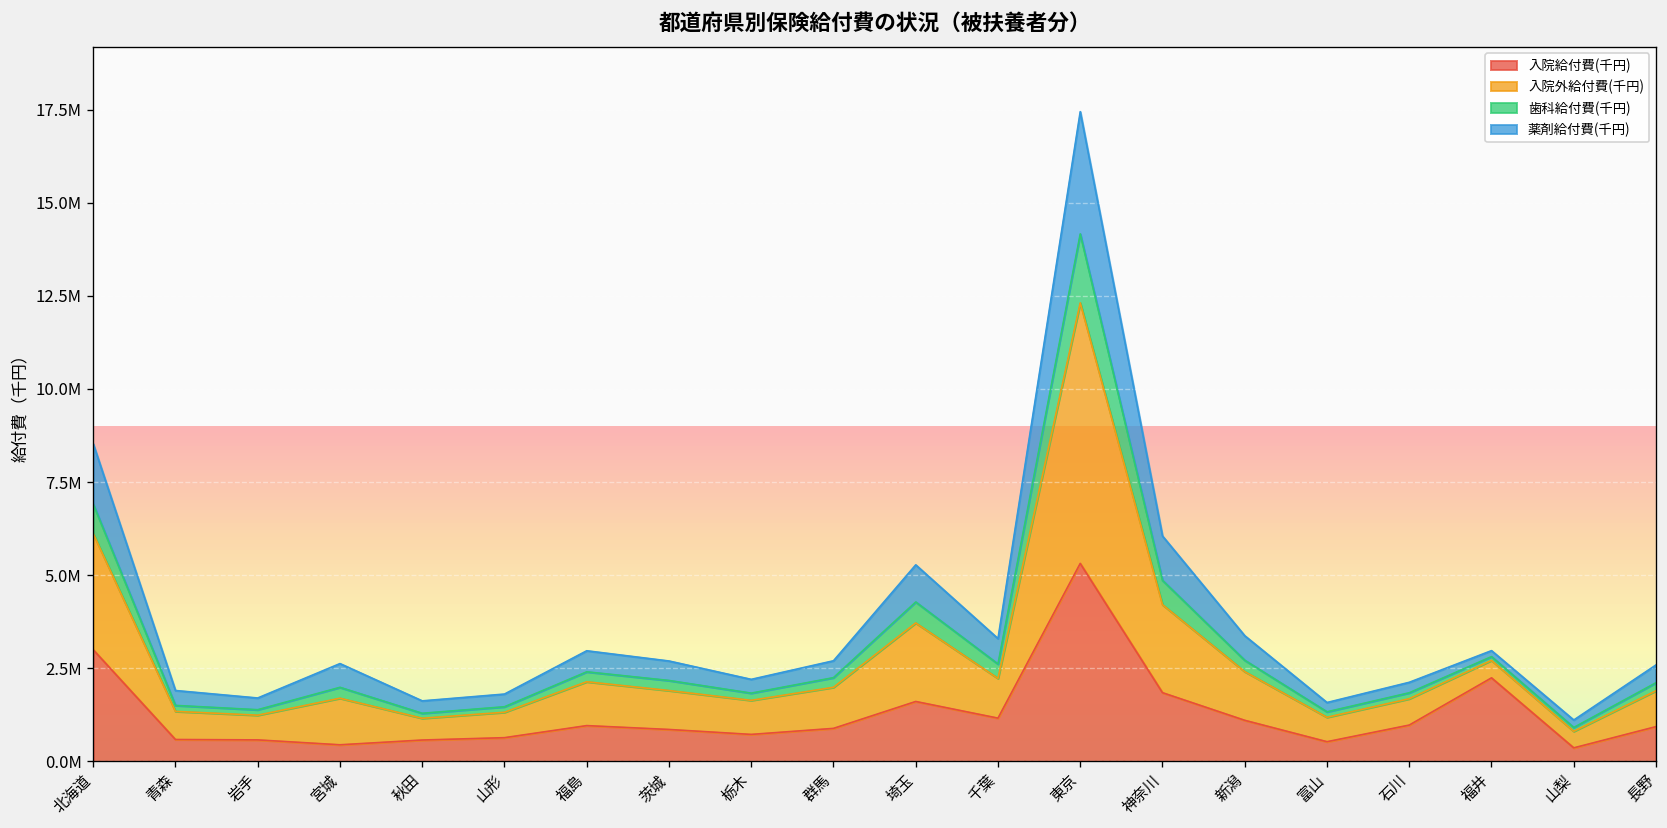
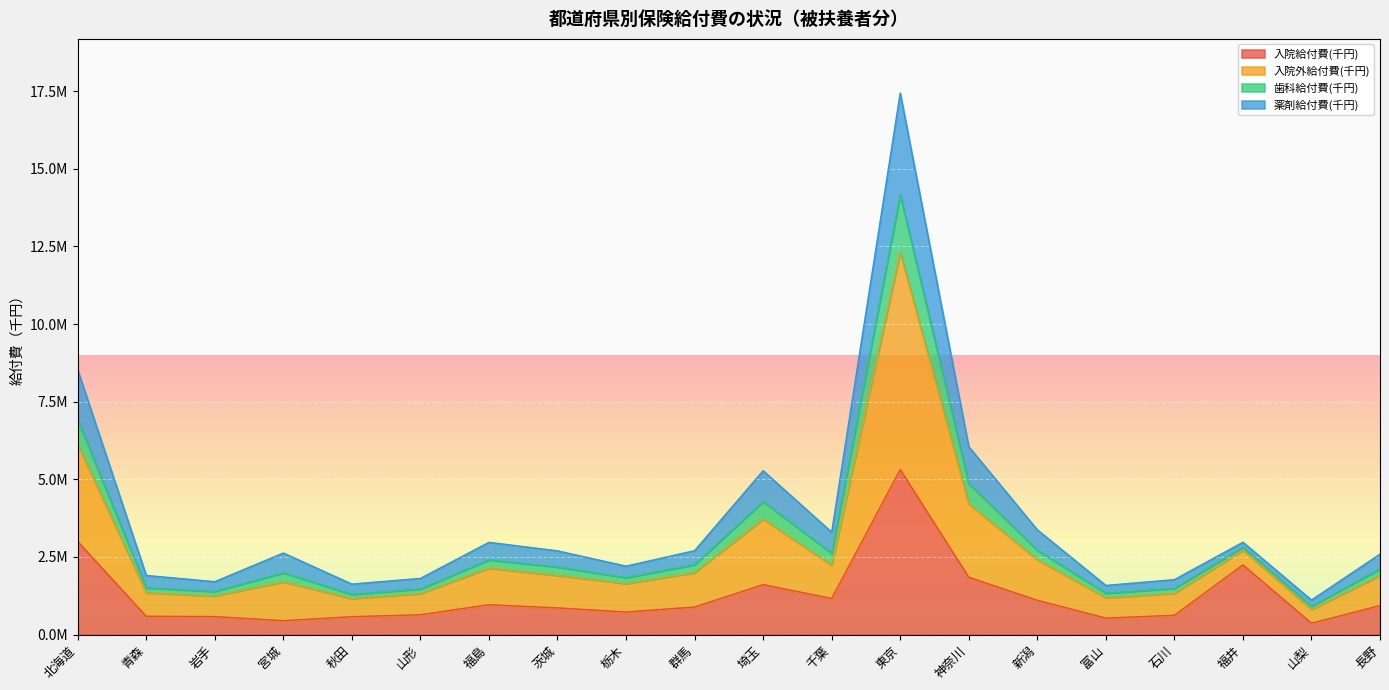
入院給付費(千円), 石川: 1000000 -> 600000
